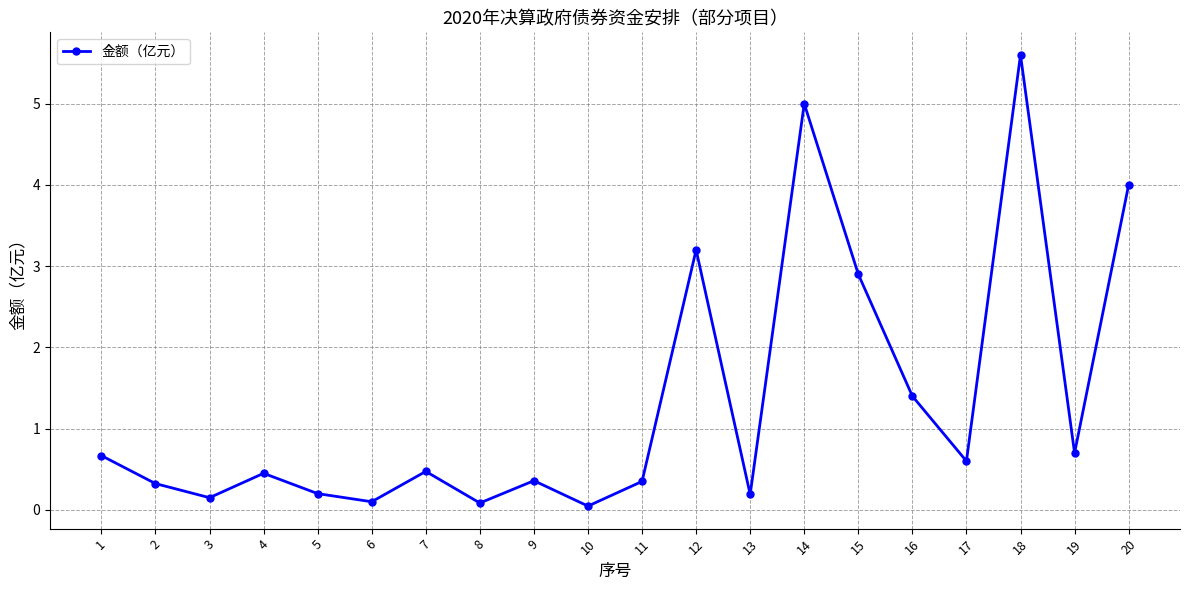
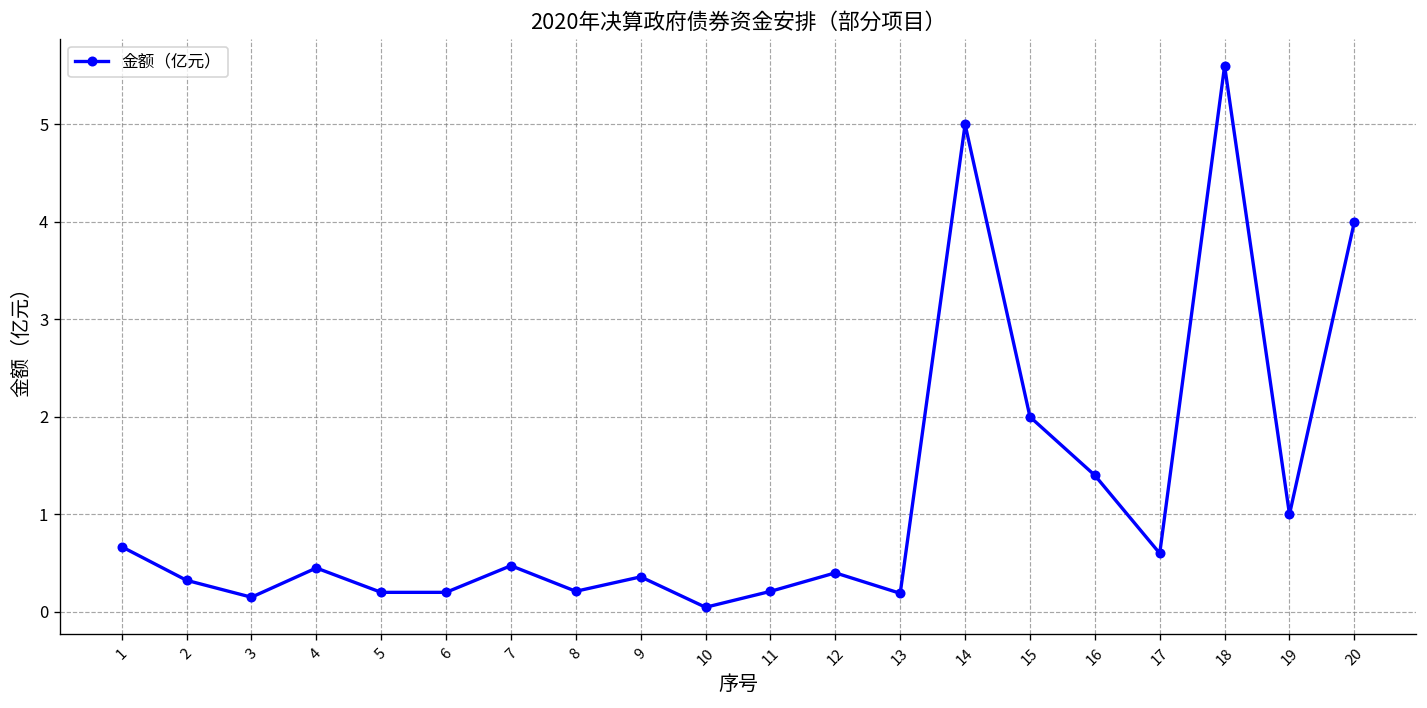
6: 0.1 -> 0.2
8: 0.1 -> 0.2
11: 0.4 -> 0.2
12: 3.2 -> 0.4
15: 2.9 -> 2.0
19: 0.7 -> 1.0
